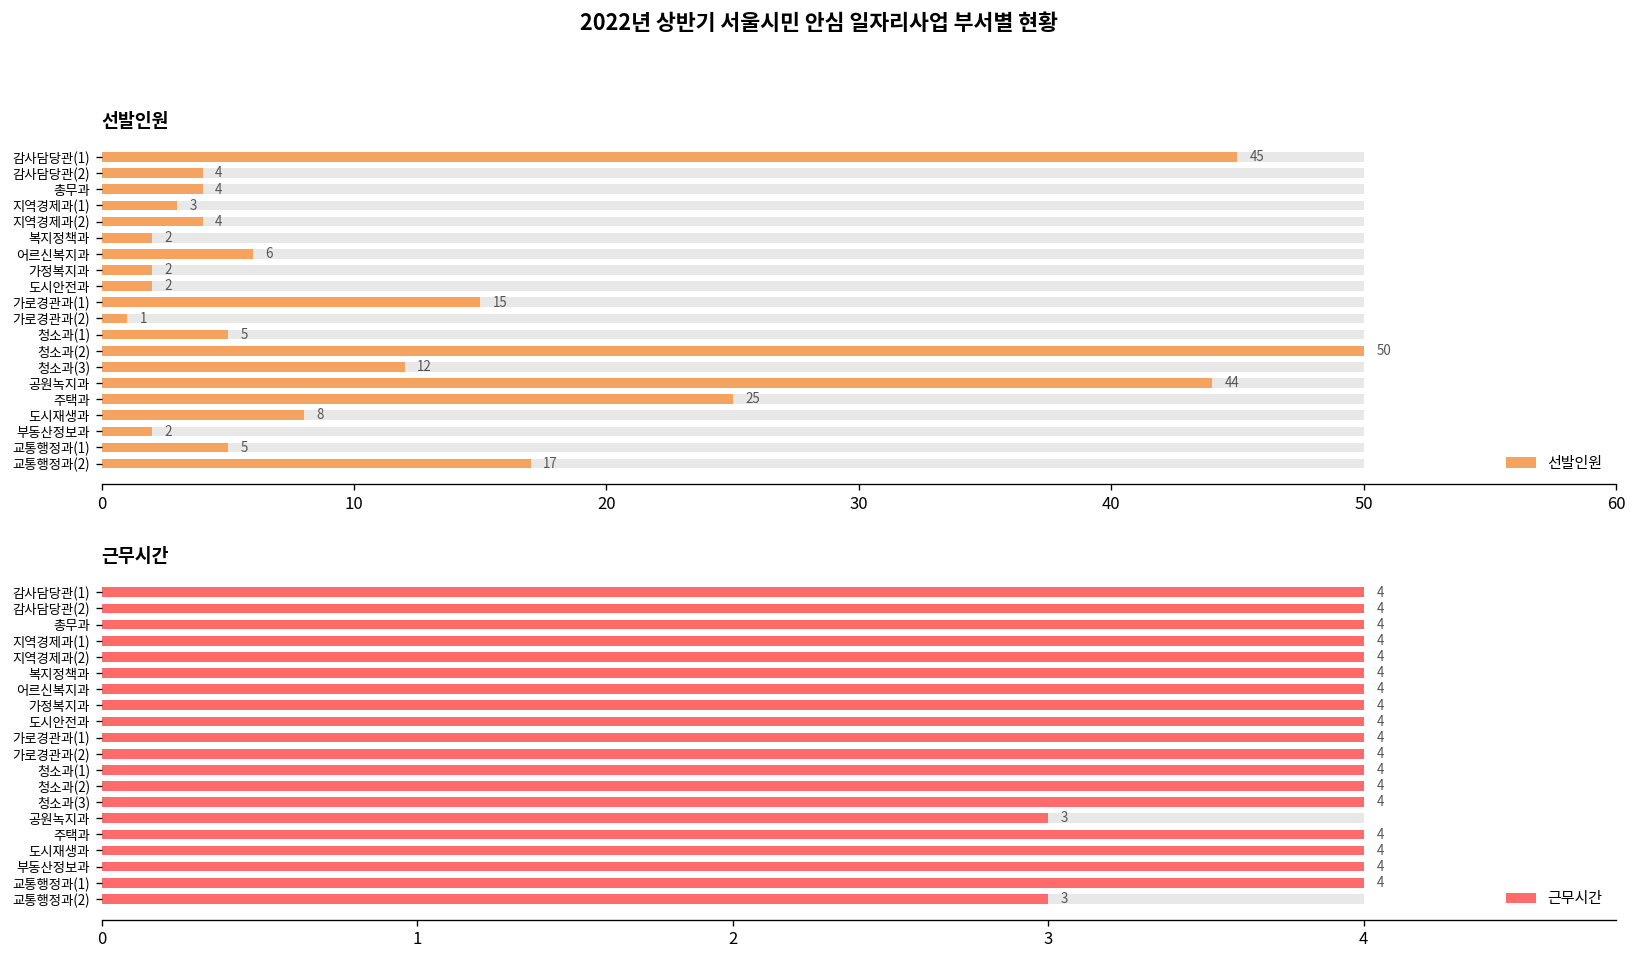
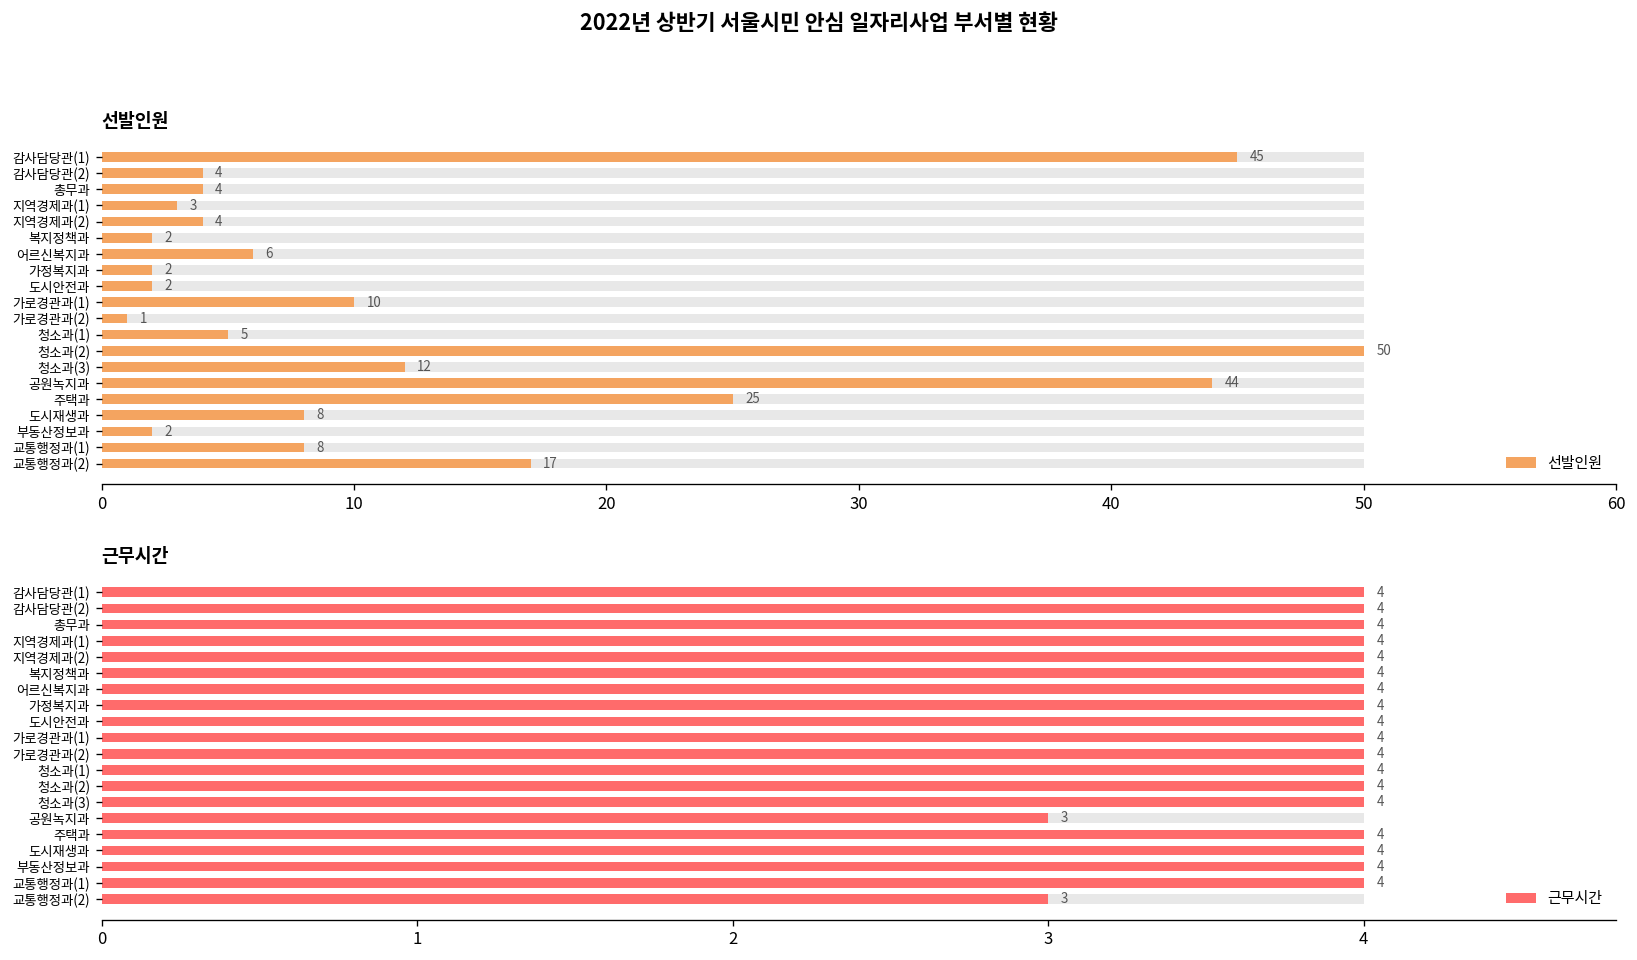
선발인원, 선발인원, 가로경관과(1): 15 -> 10
선발인원, 선발인원, 교통행정과(1): 5 -> 8
